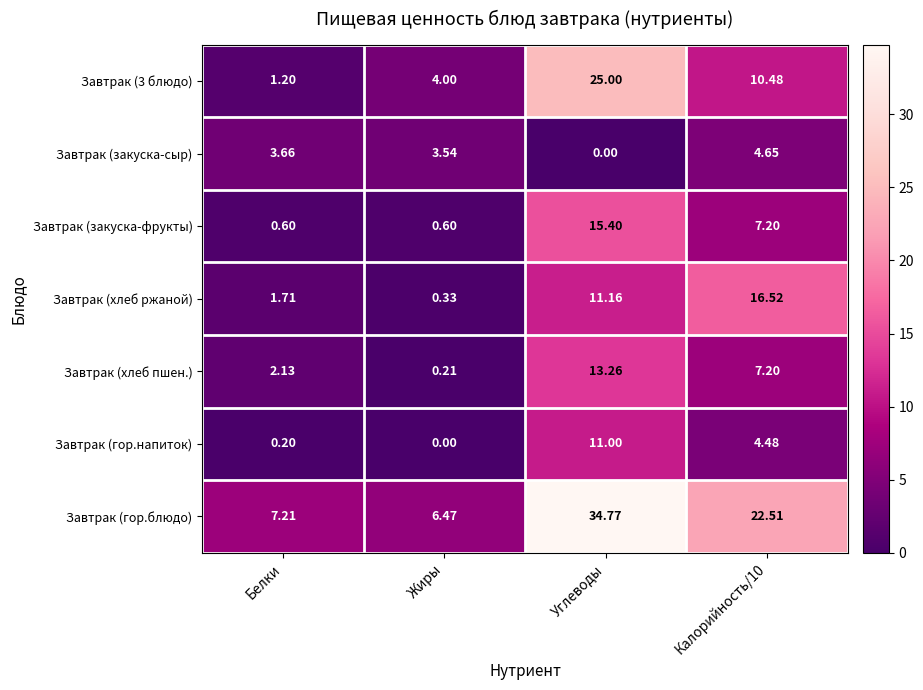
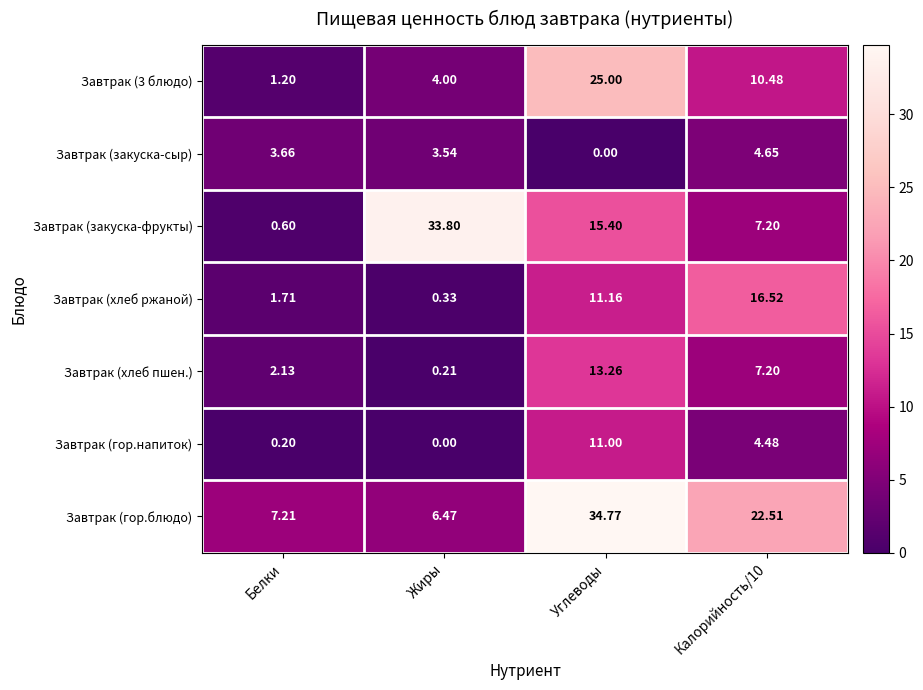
Завтрак (закуска-фрукты), Жиры: 0.60 -> 33.80
